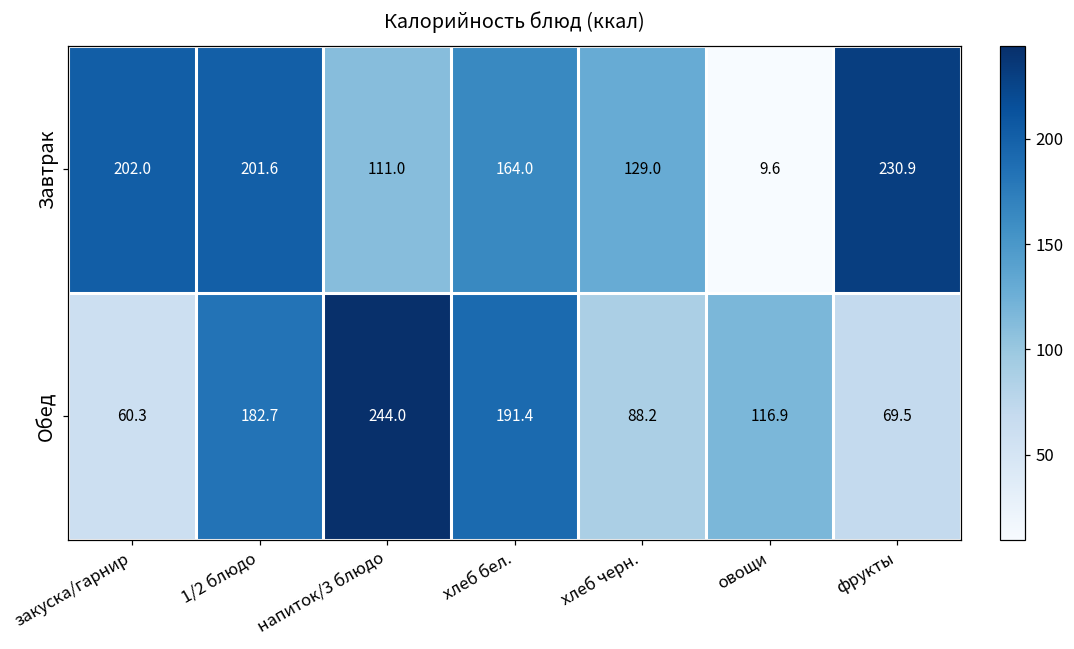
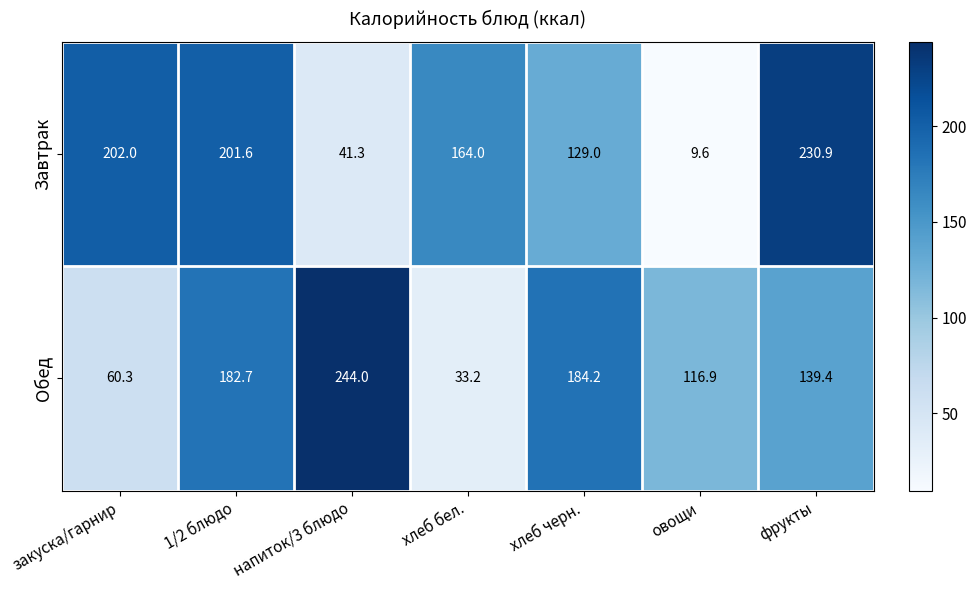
Завтрак, напиток/3 блюдо: 111.0 -> 41.3
Обед, хлеб бел.: 191.4 -> 33.2
Обед, хлеб черн.: 88.2 -> 184.2
Обед, фрукты: 69.5 -> 139.4
